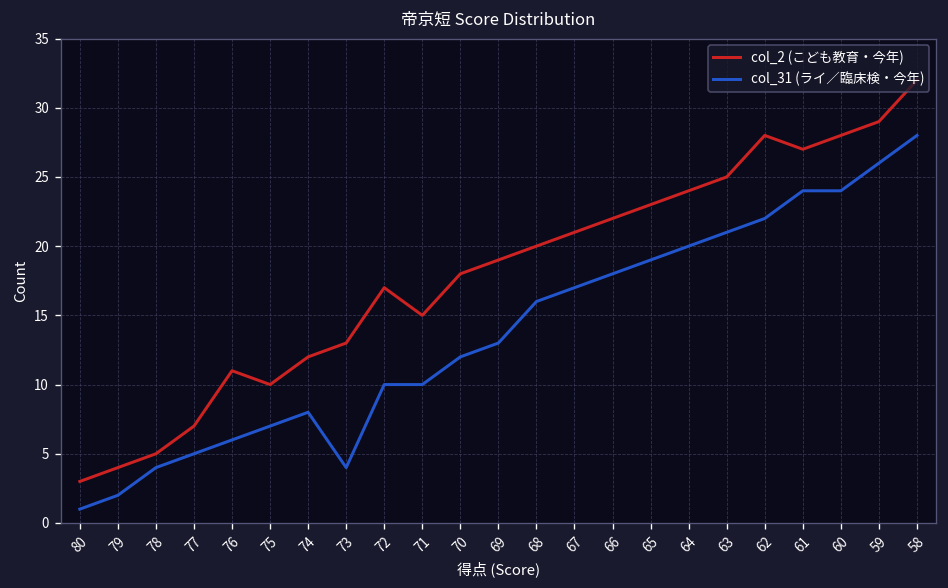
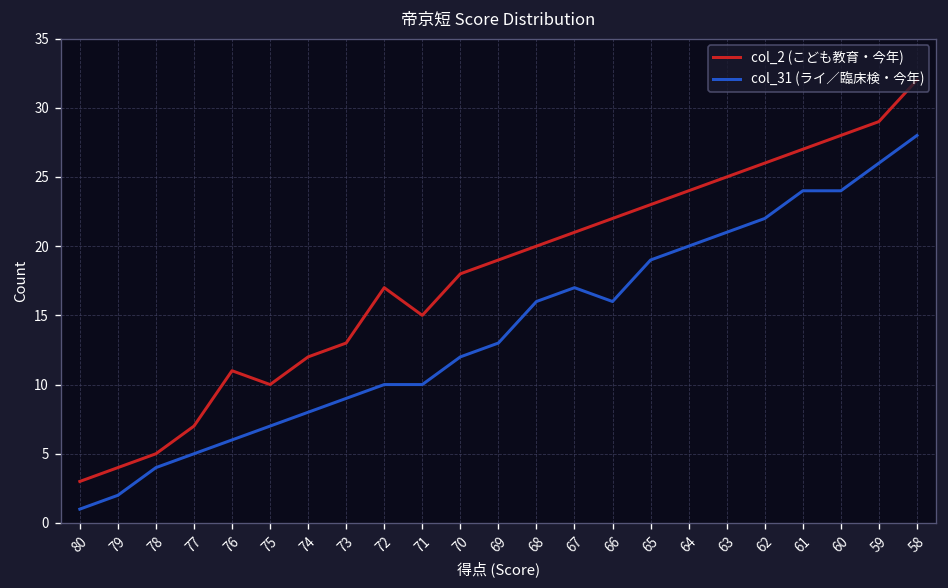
col_31 (ライ／臨床検・今年), 73: 4 -> 9
col_31 (ライ／臨床検・今年), 66: 18 -> 16
col_2 (こども教育・今年), 62: 28 -> 26
